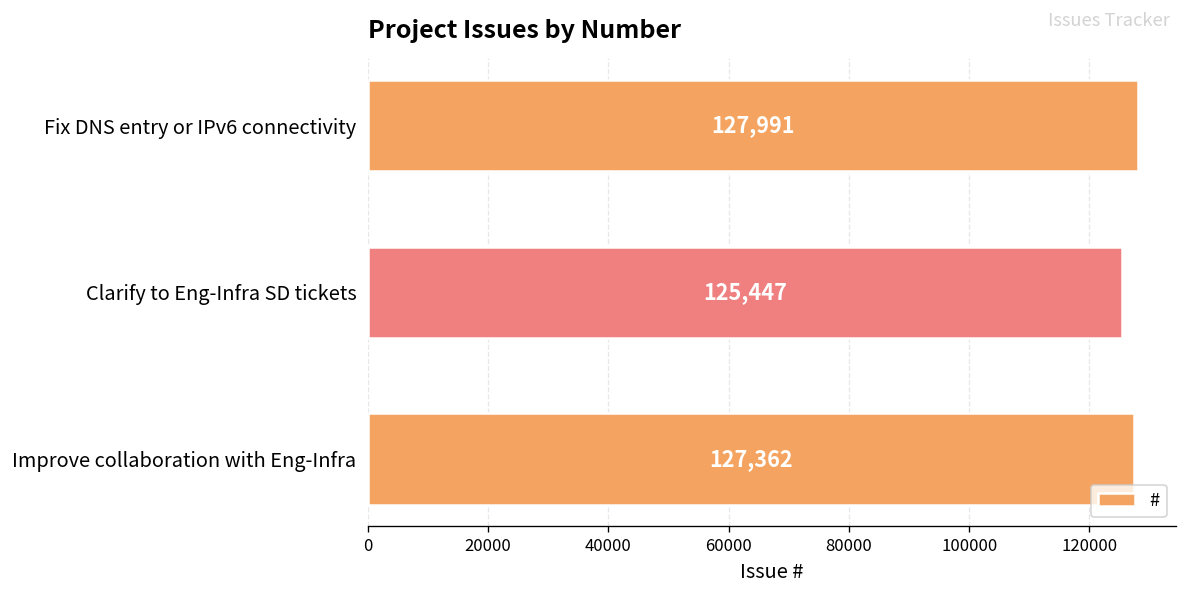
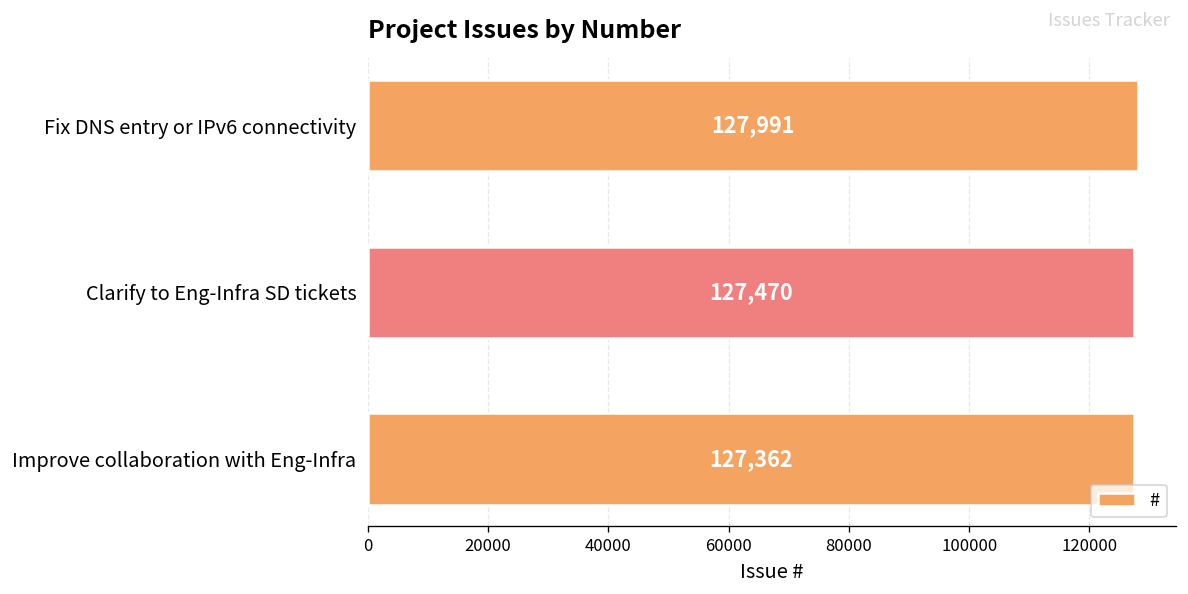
Clarify to Eng-Infra SD tickets: 125,447 -> 127,470
